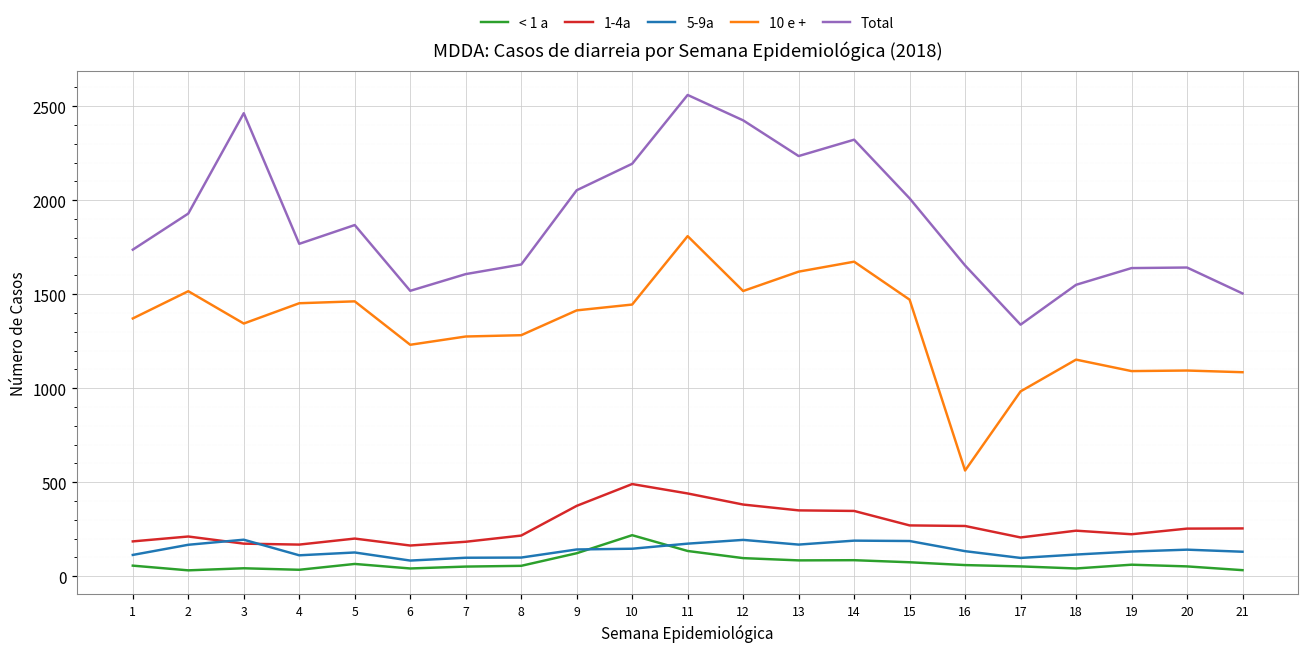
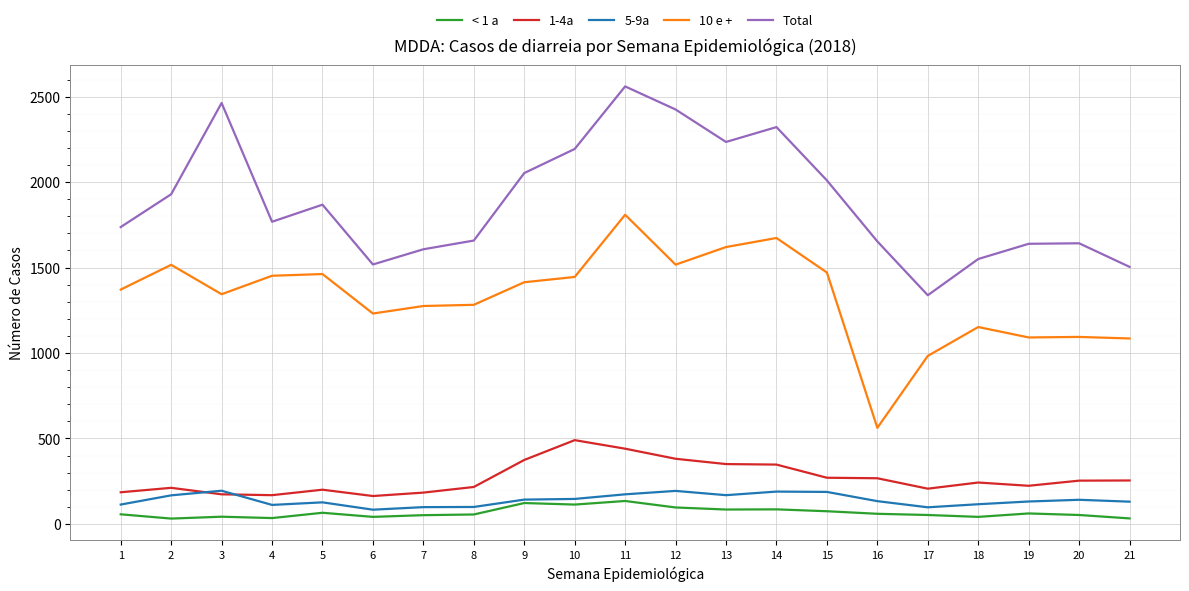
< 1 a, 10: 220 -> 110
